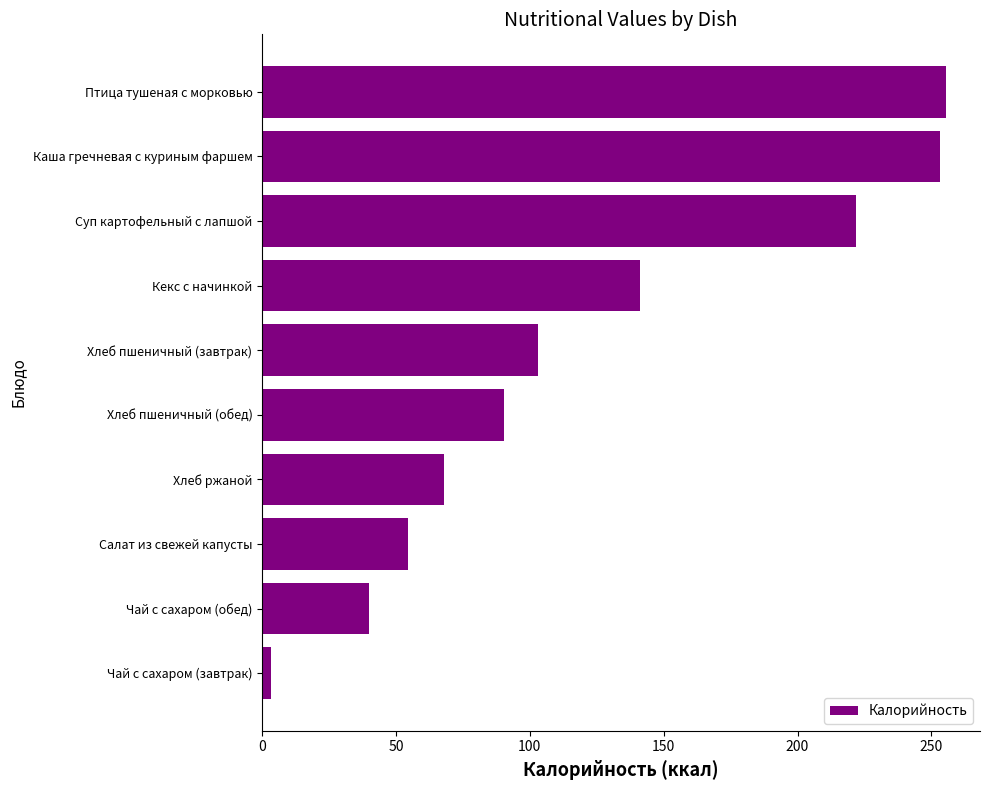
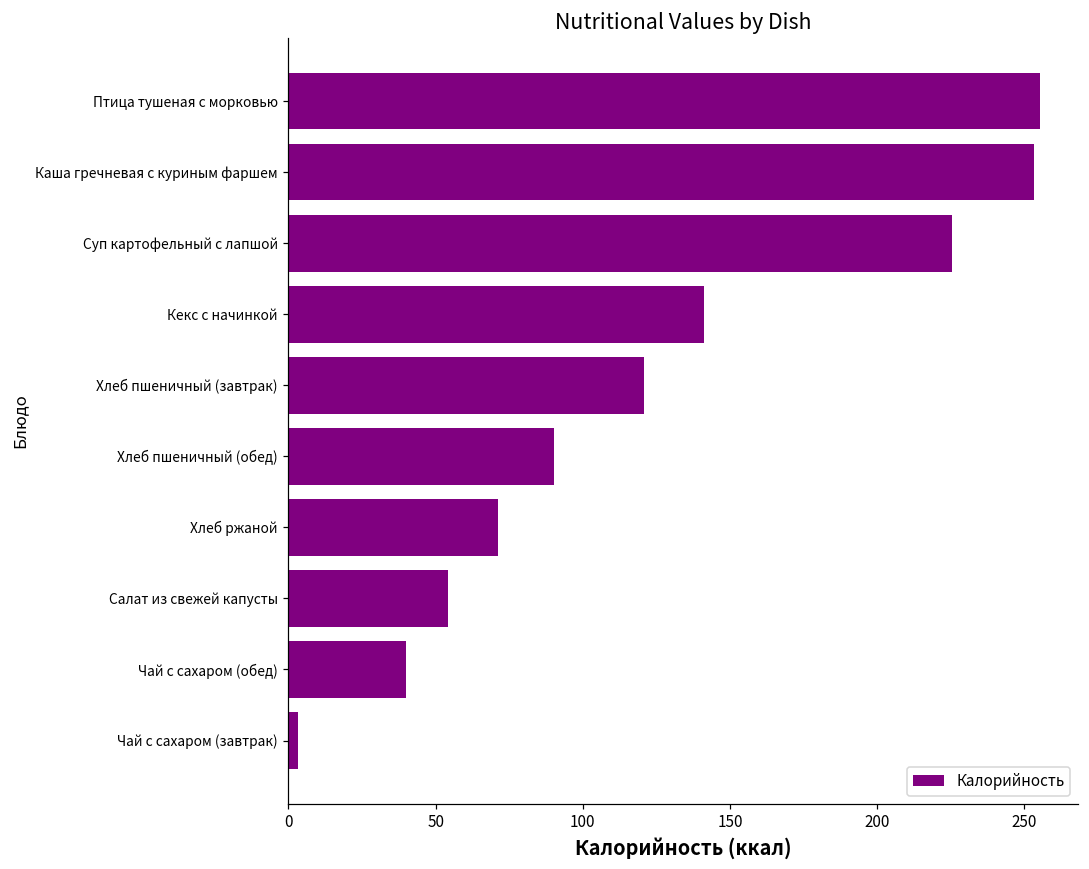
Суп картофельный с лапшой: 222 -> 226
Хлеб пшеничный (завтрак): 103 -> 121
Хлеб ржаной: 68 -> 71
